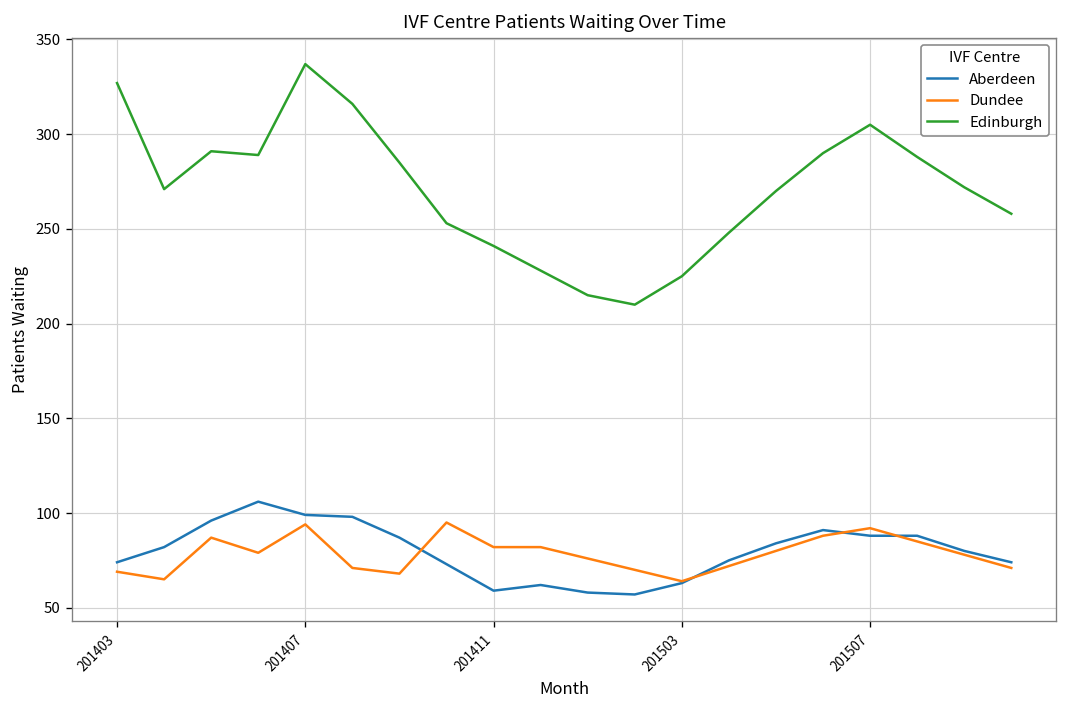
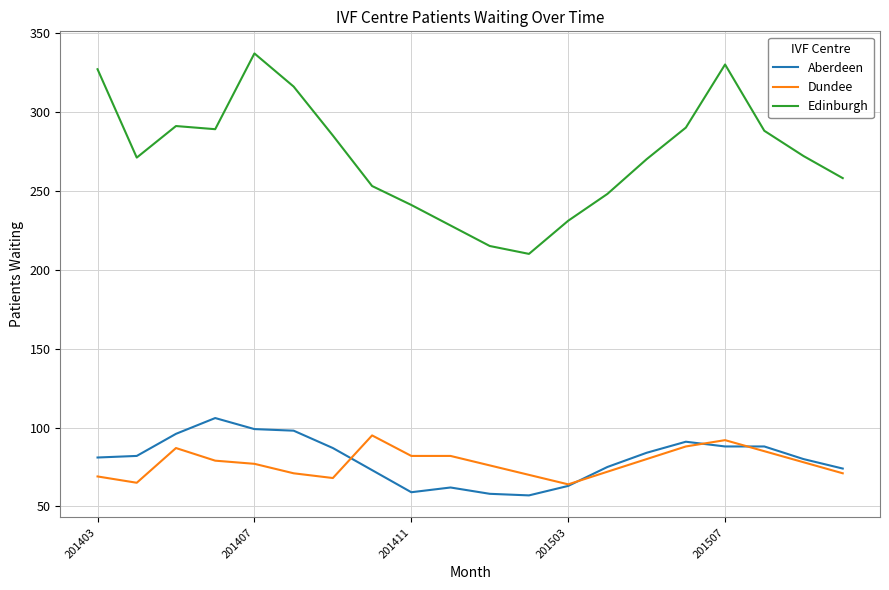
Aberdeen, 201403: 74 -> 81
Dundee, 201407: 94 -> 77
Edinburgh, 201503: 225 -> 231
Edinburgh, 201507: 305 -> 330
